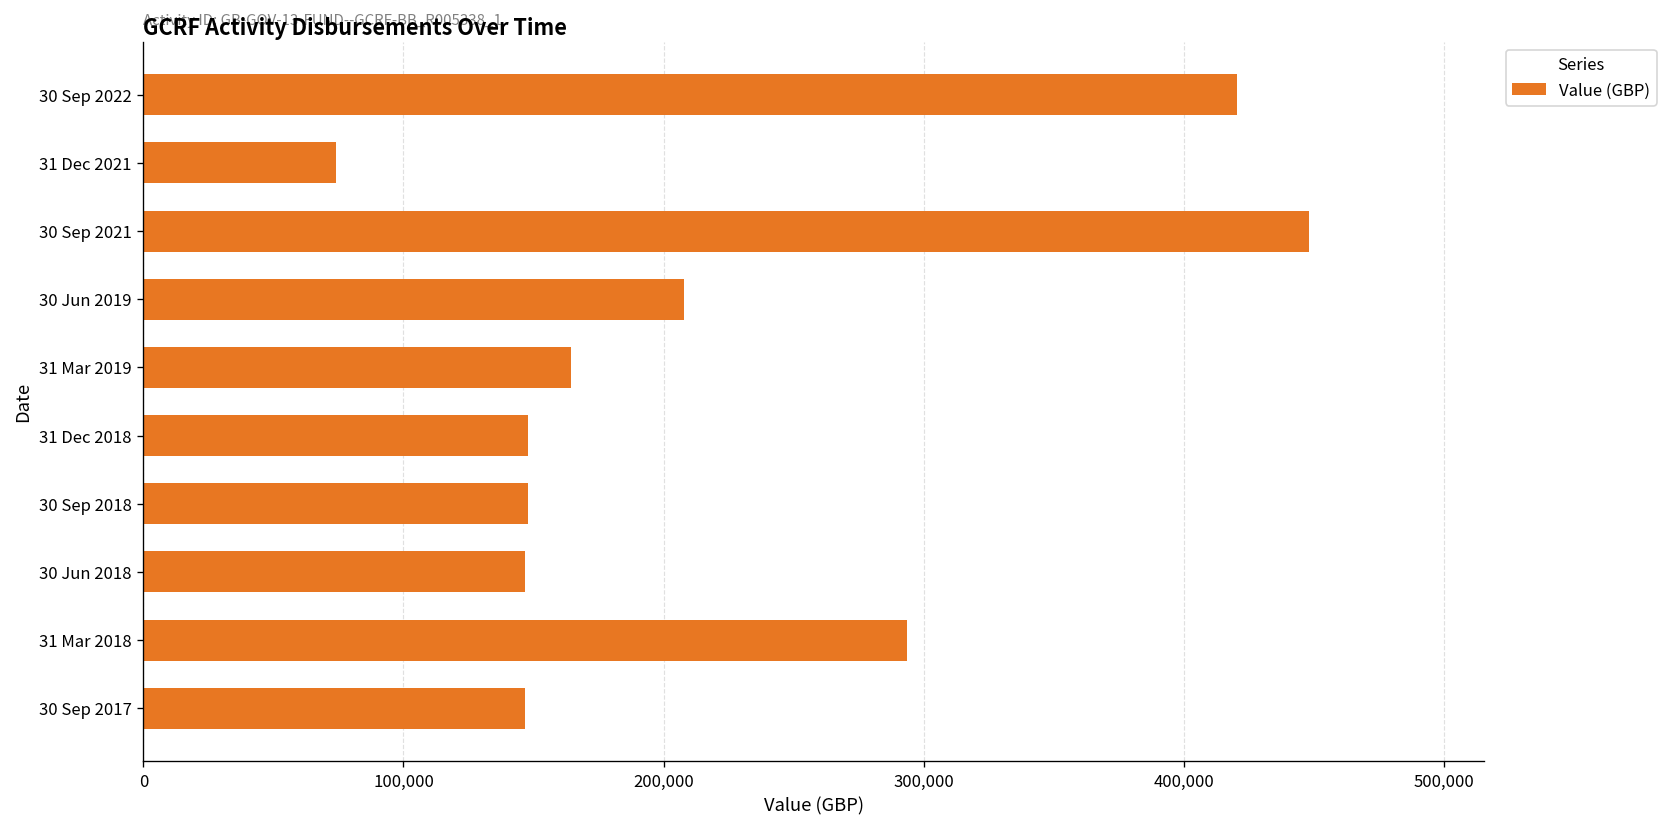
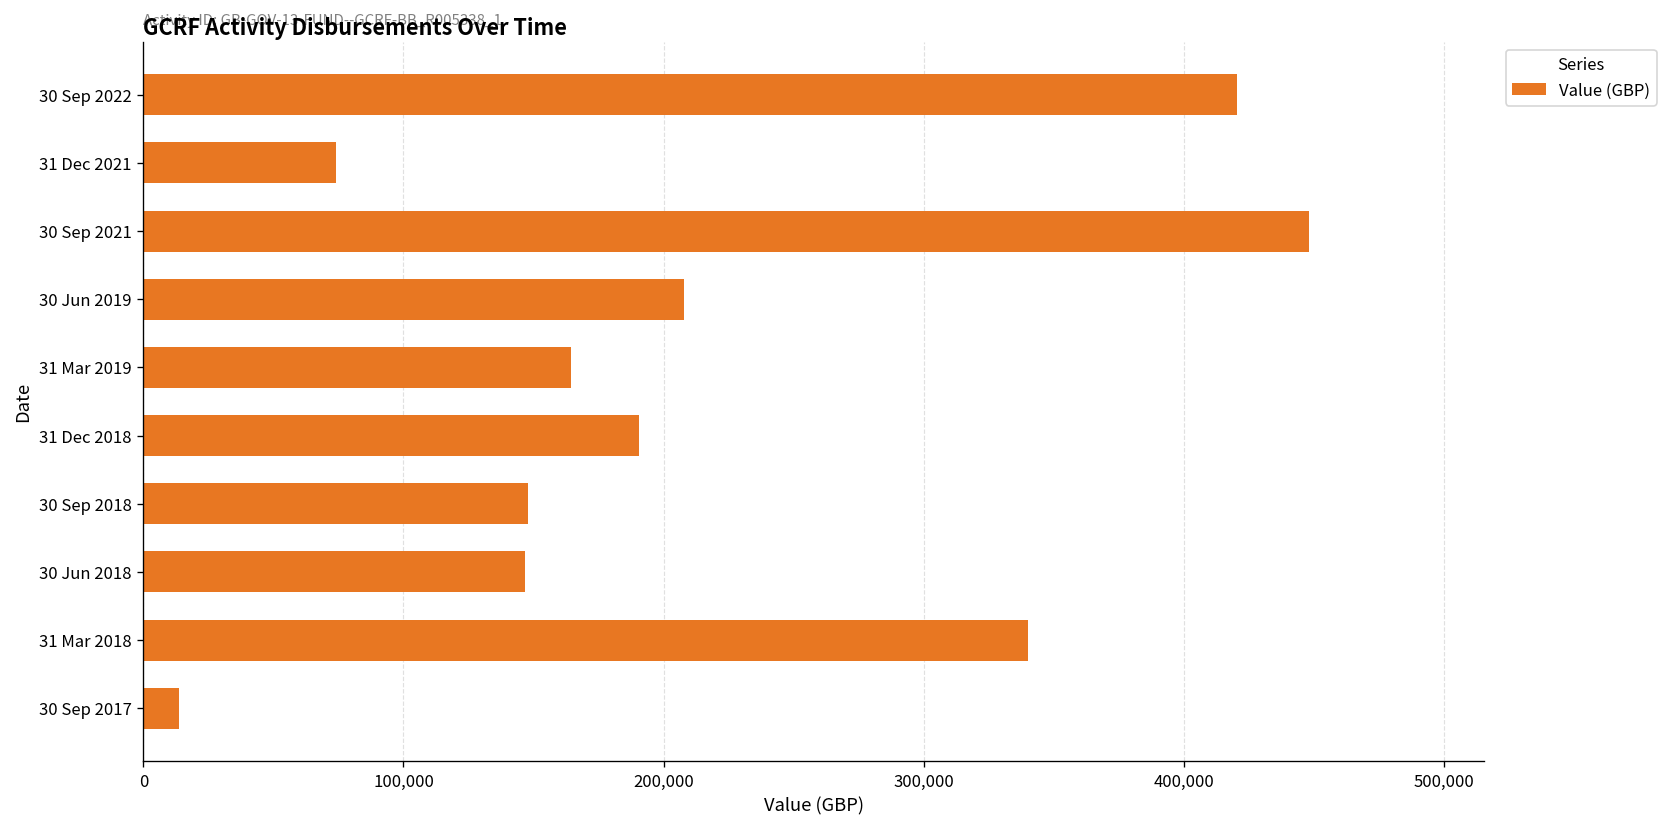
31 Dec 2018: 148,000 -> 191,000
31 Mar 2018: 294,000 -> 340,000
30 Sep 2017: 147,000 -> 14,000
